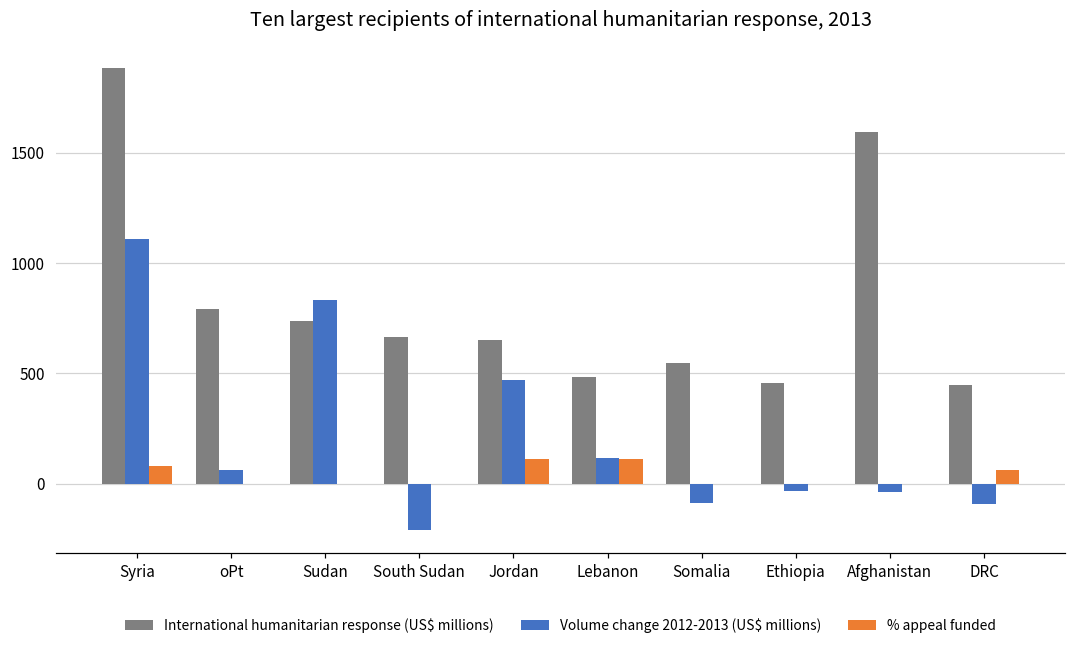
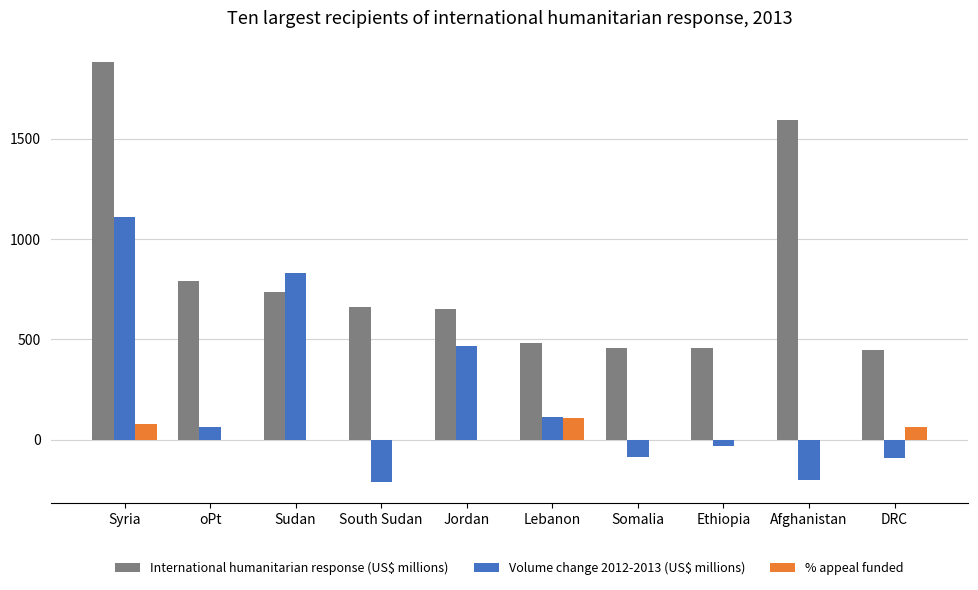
% appeal funded, Jordan: 110 -> 0
International humanitarian response (US$ millions), Somalia: 550 -> 460
Volume change 2012-2013 (US$ millions), Afghanistan: -40 -> -200
